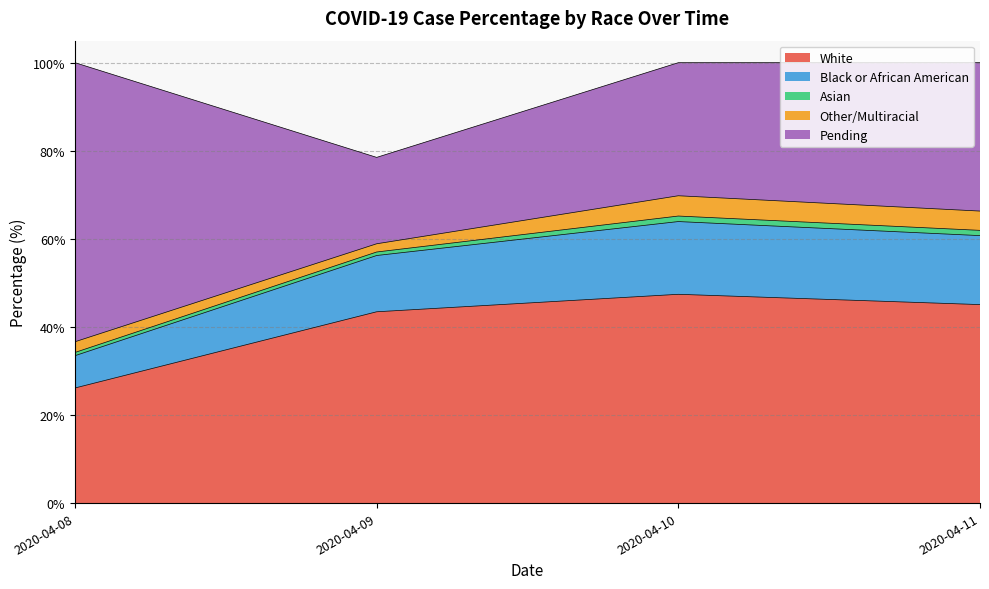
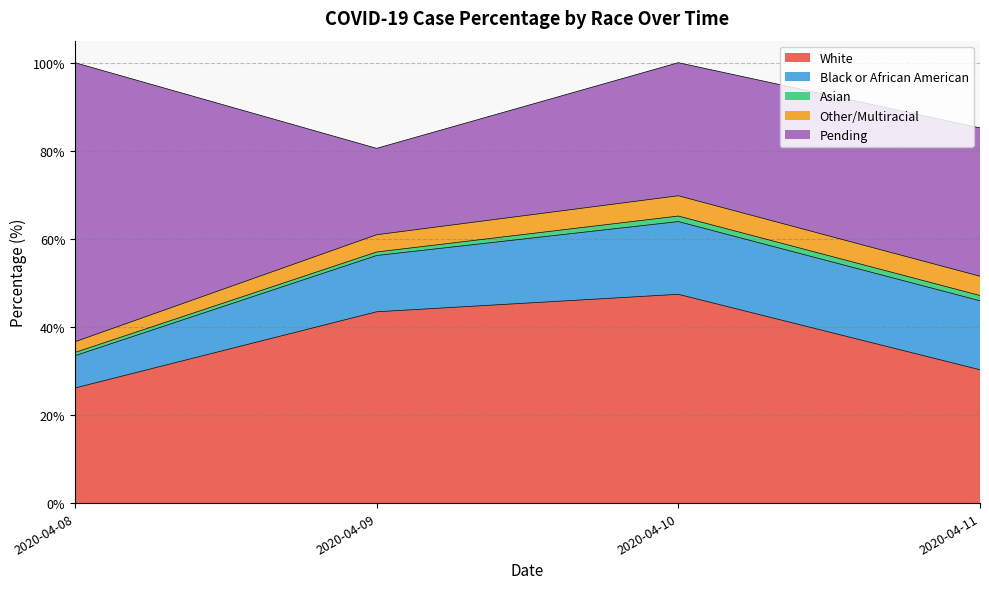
Other/Multiracial, 2020-04-09: 2% -> 4%
White, 2020-04-11: 45% -> 30%
